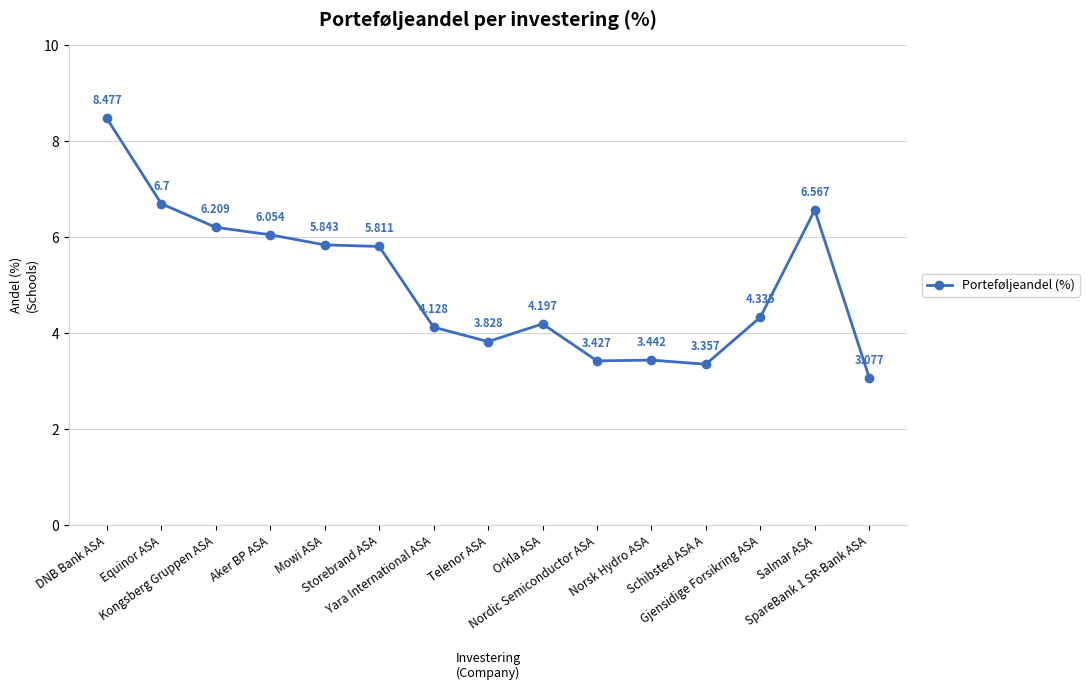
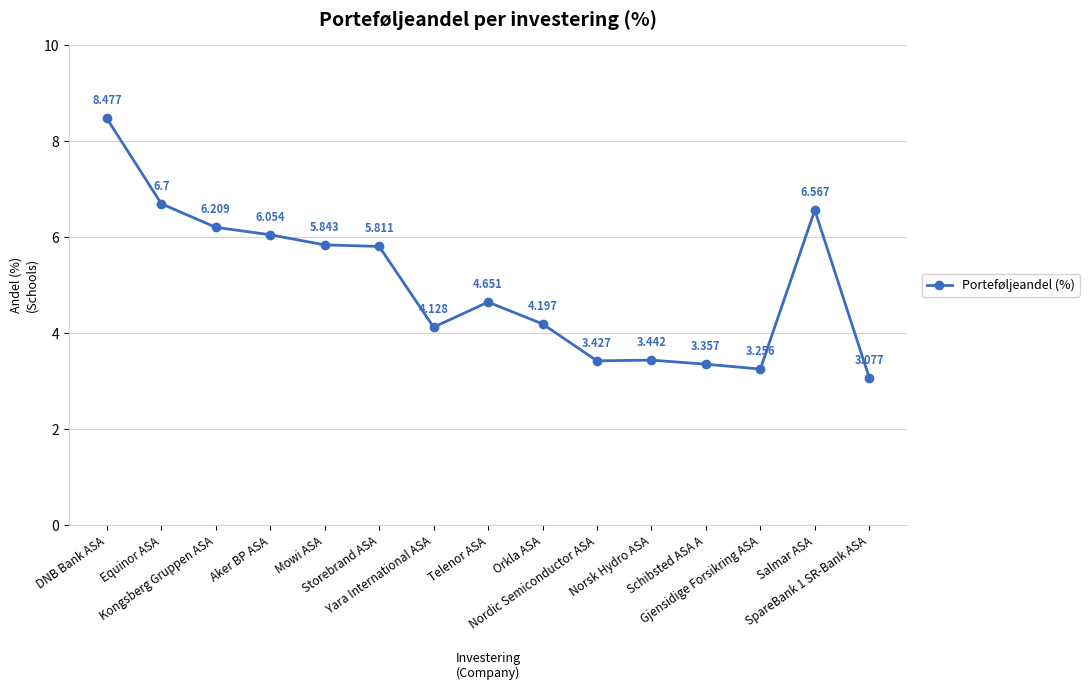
Telenor ASA: 3.828 -> 4.651
Gjensidige Forsikring ASA: 4.335 -> 3.256
